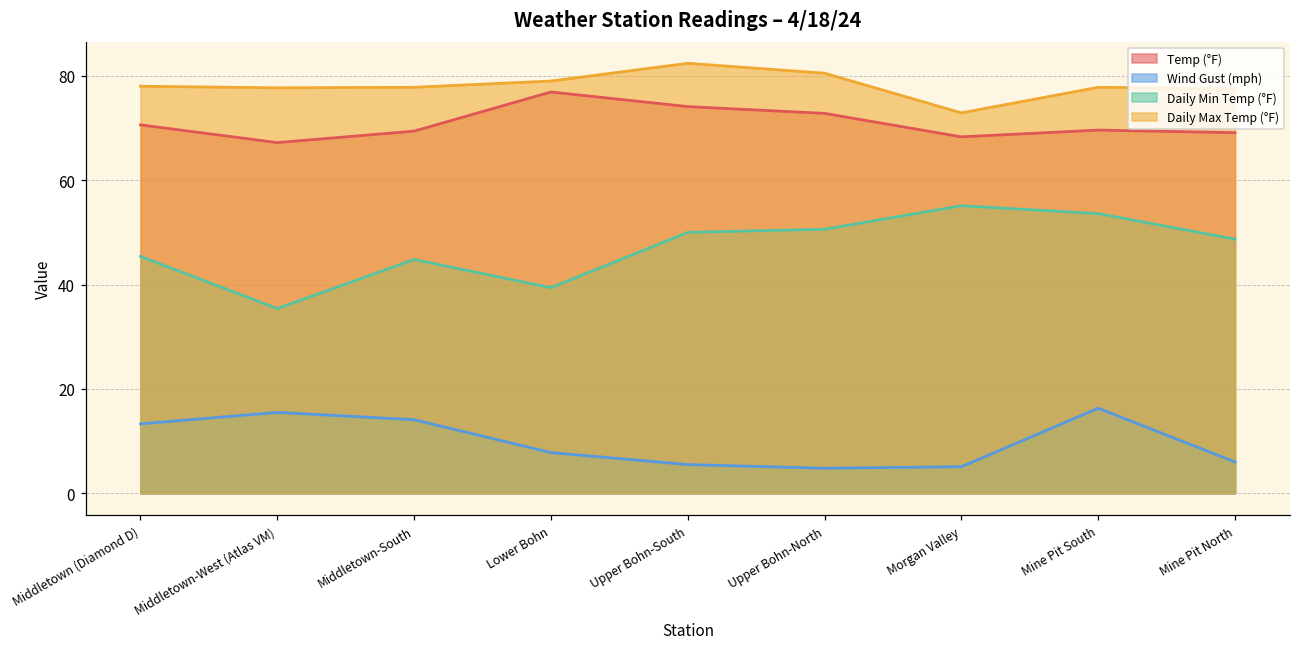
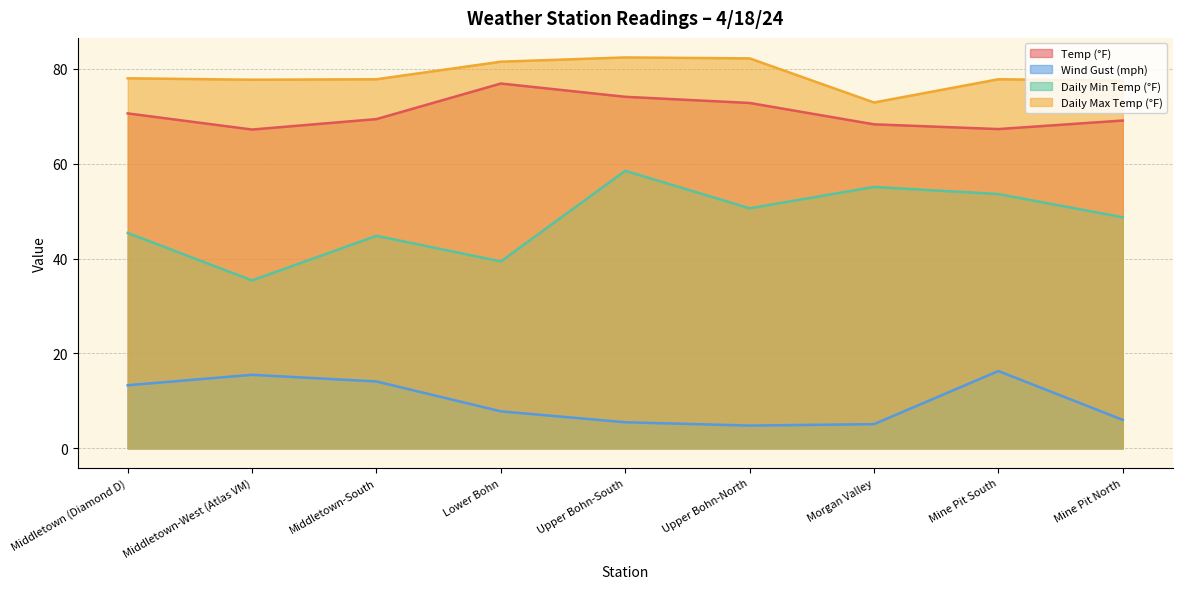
Daily Max Temp (°F), Lower Bohn: 79 -> 82
Daily Min Temp (°F), Upper Bohn-South: 50 -> 59
Daily Max Temp (°F), Upper Bohn-North: 81 -> 82
Temp (°F), Mine Pit South: 70 -> 67
